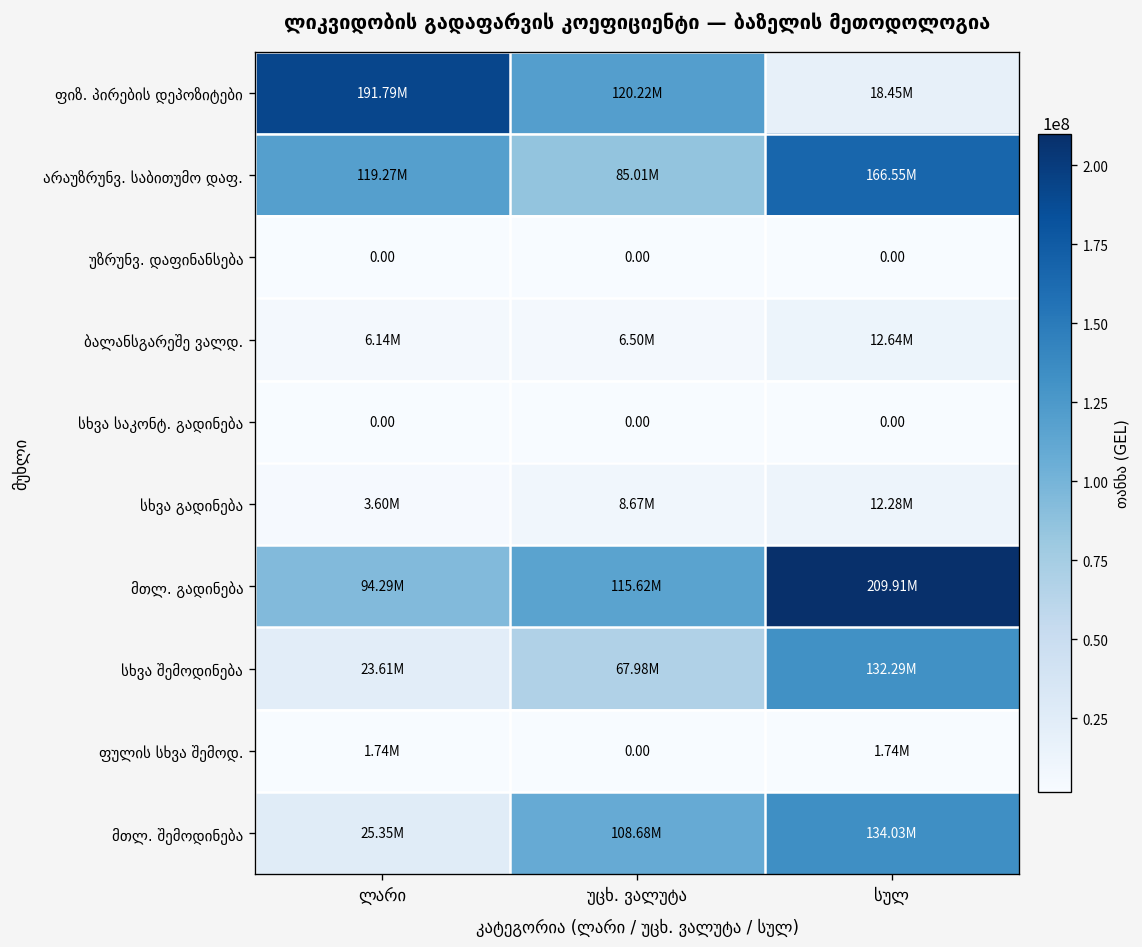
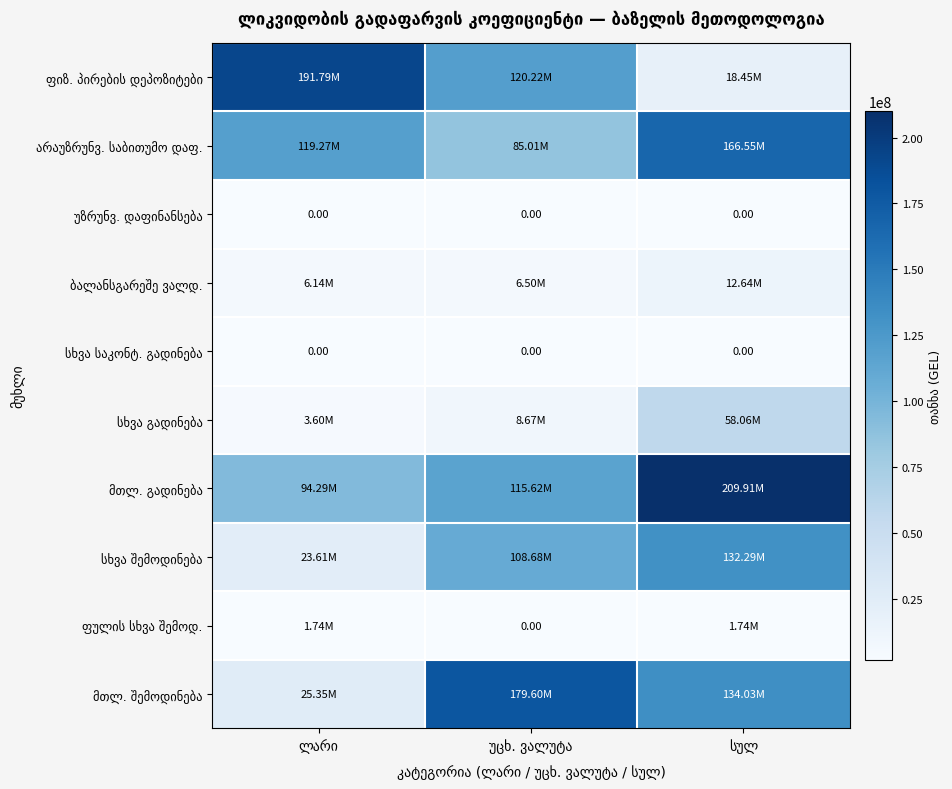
სხვა გადინება, სულ: 12.28M -> 58.06M
სხვა შემოდინება, უცხ. ვალუტა: 67.98M -> 108.68M
მთლ. შემოდინება, უცხ. ვალუტა: 108.68M -> 179.60M
